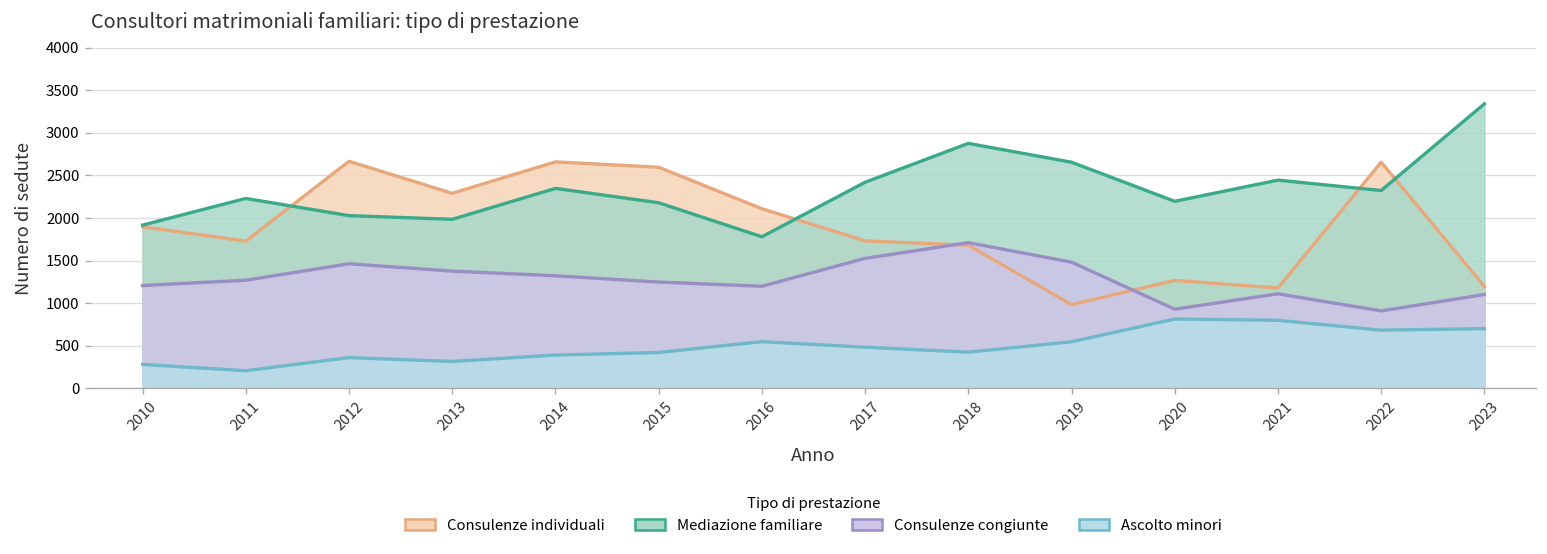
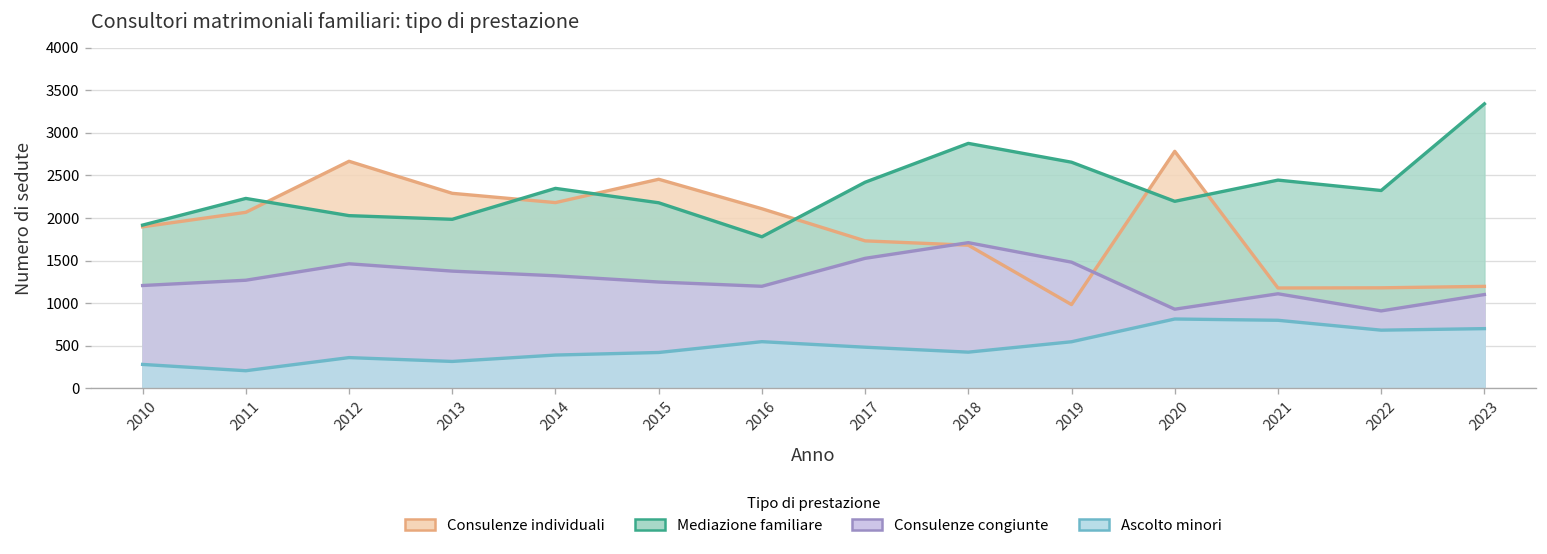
Consulenze individuali, 2011: 1700 -> 2100
Consulenze individuali, 2014: 2700 -> 2200
Consulenze individuali, 2015: 2600 -> 2500
Consulenze individuali, 2020: 1300 -> 2800
Consulenze individuali, 2022: 2700 -> 1200
